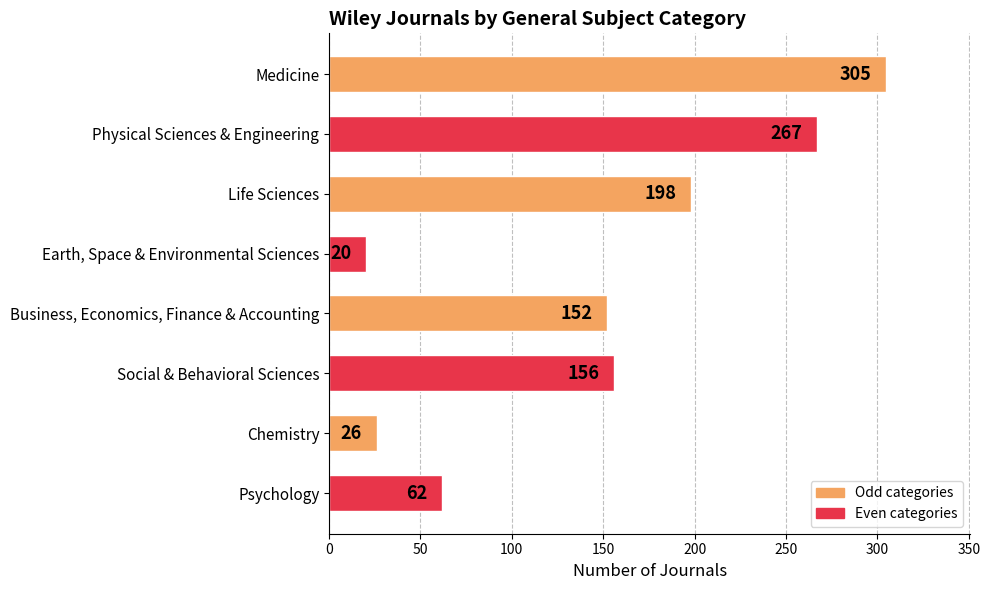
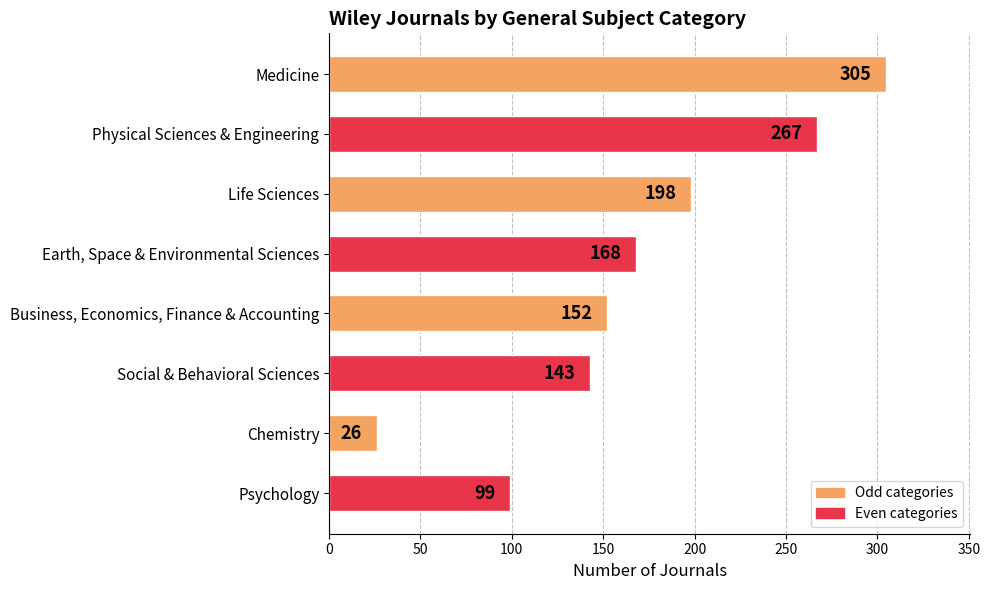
Earth, Space & Environmental Sciences: 20 -> 168
Social & Behavioral Sciences: 156 -> 143
Psychology: 62 -> 99
